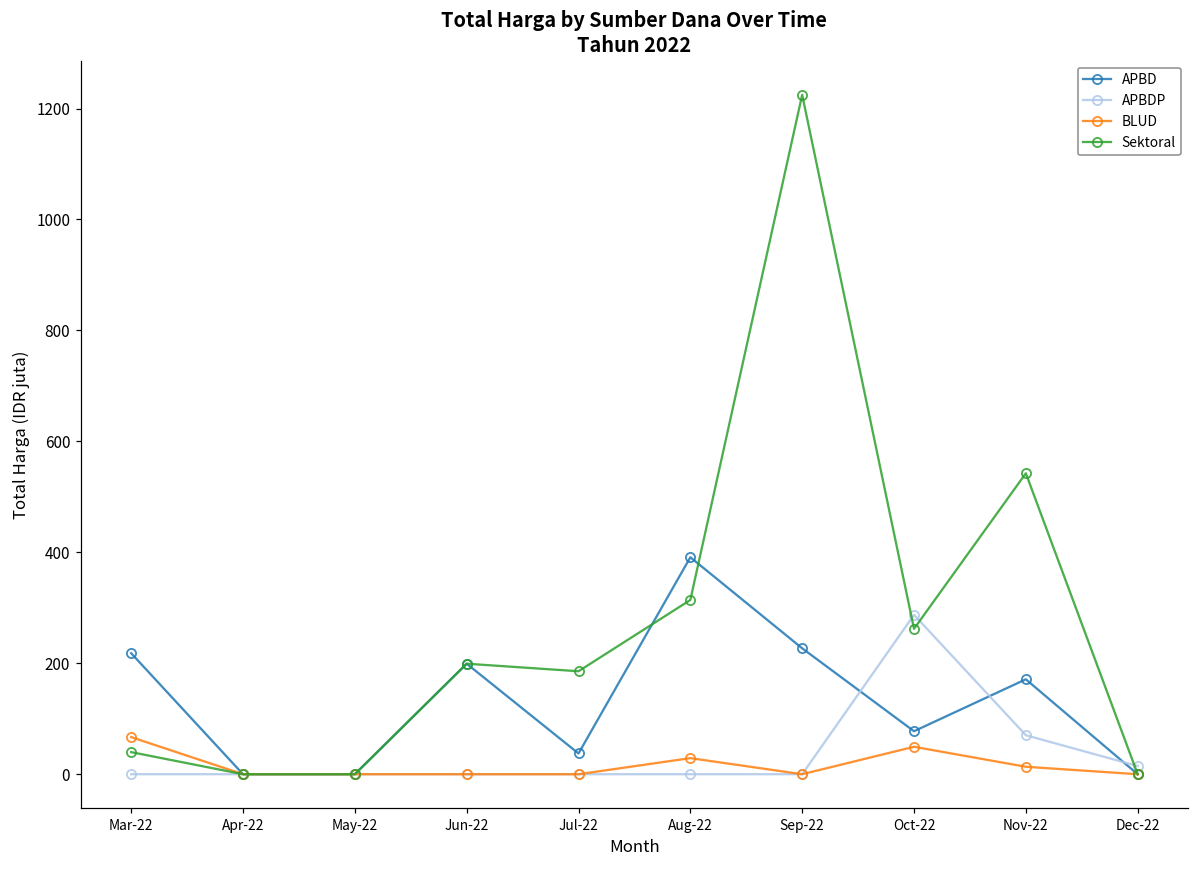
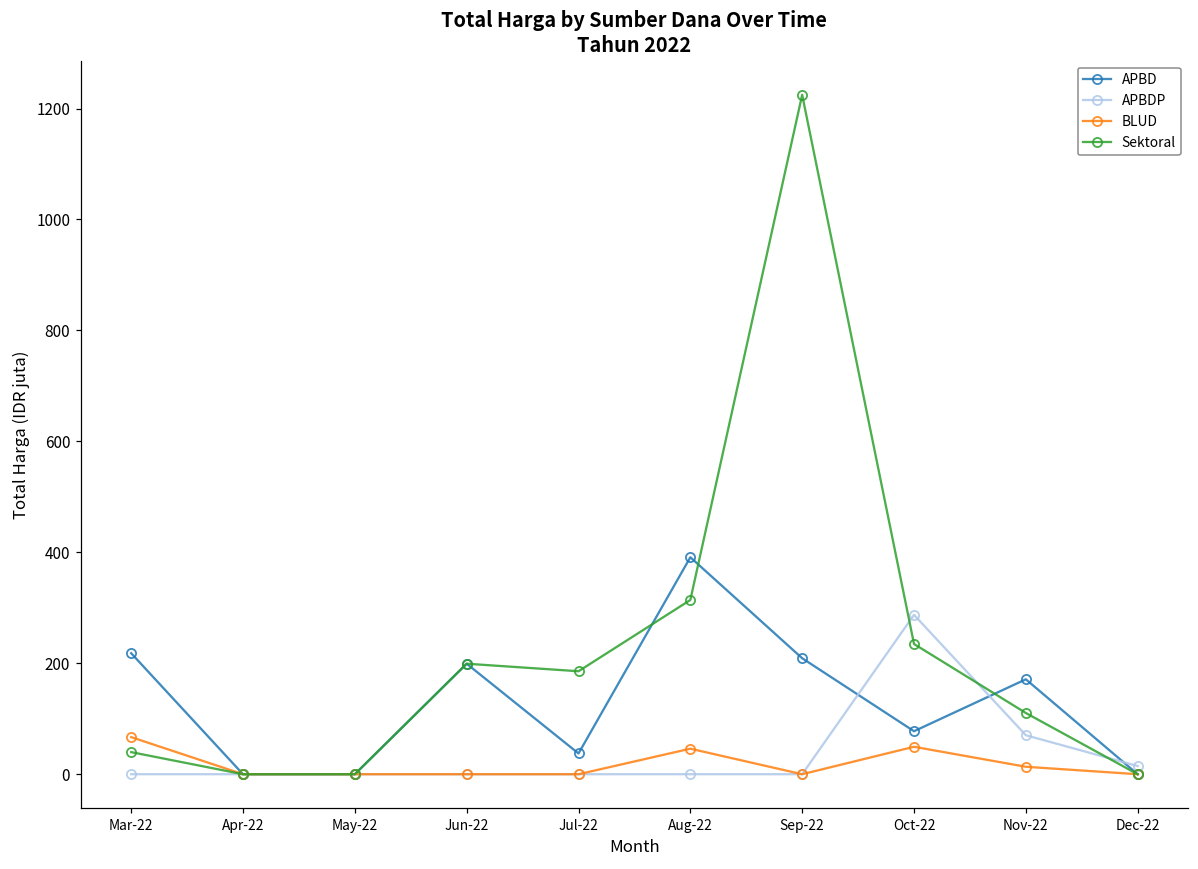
BLUD, Aug-22: 30 -> 50
APBD, Sep-22: 230 -> 210
Sektoral, Oct-22: 260 -> 230
Sektoral, Nov-22: 540 -> 110
